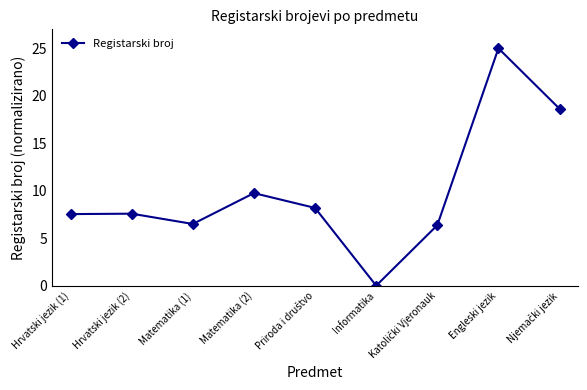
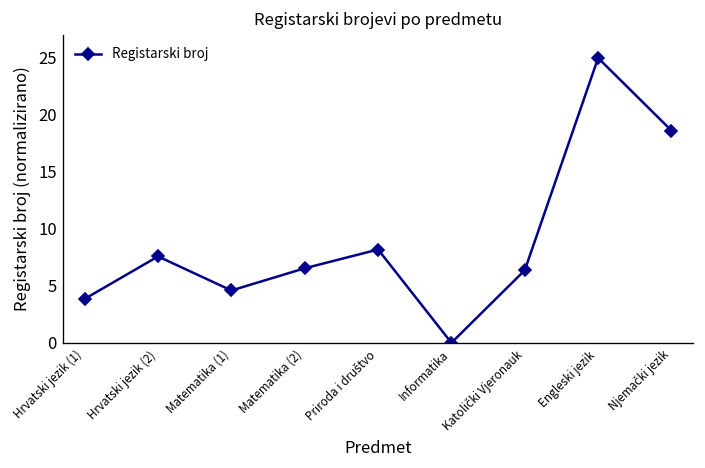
Hrvatski jezik (1): 8 -> 4
Matematika (1): 6 -> 5
Matematika (2): 10 -> 7
